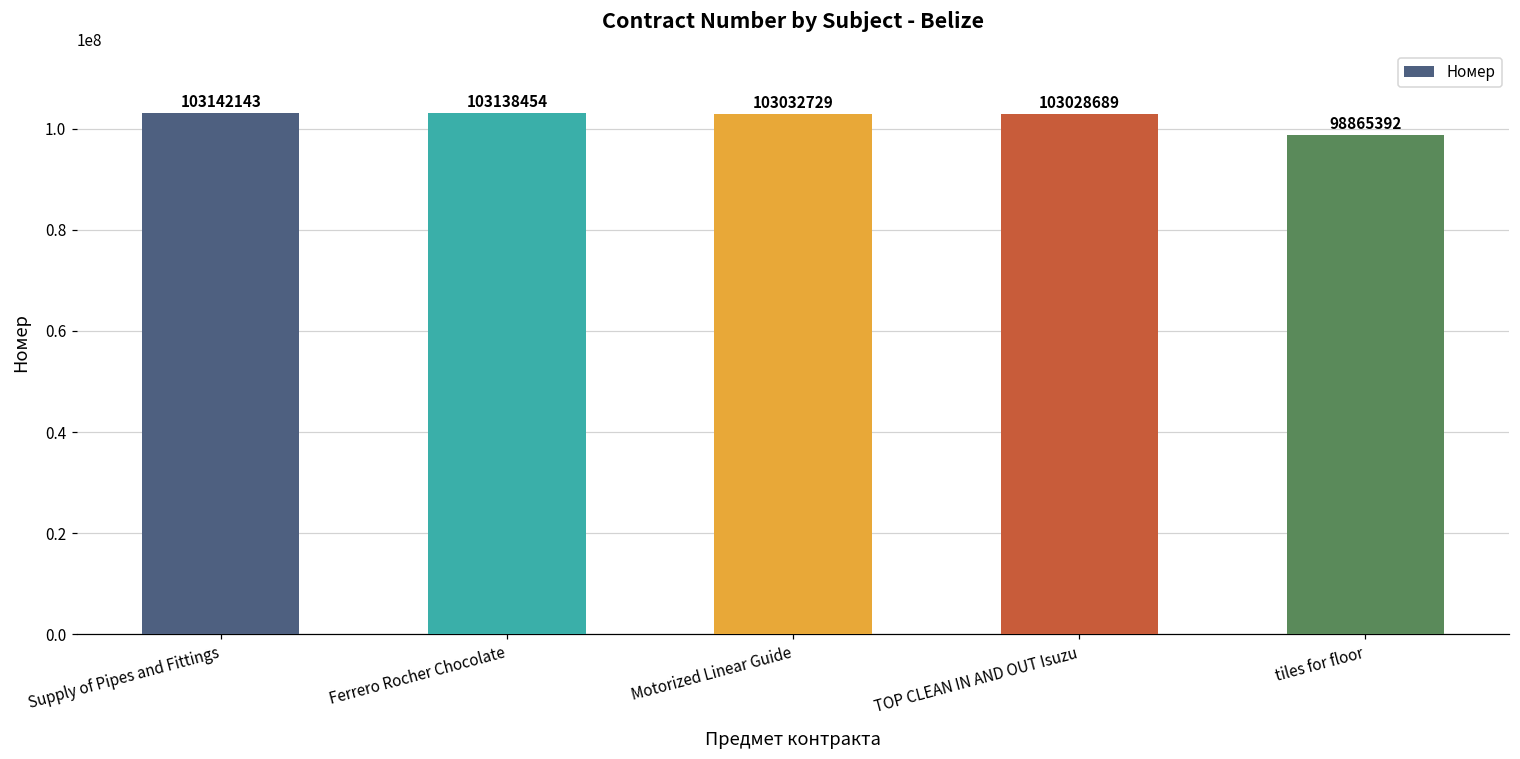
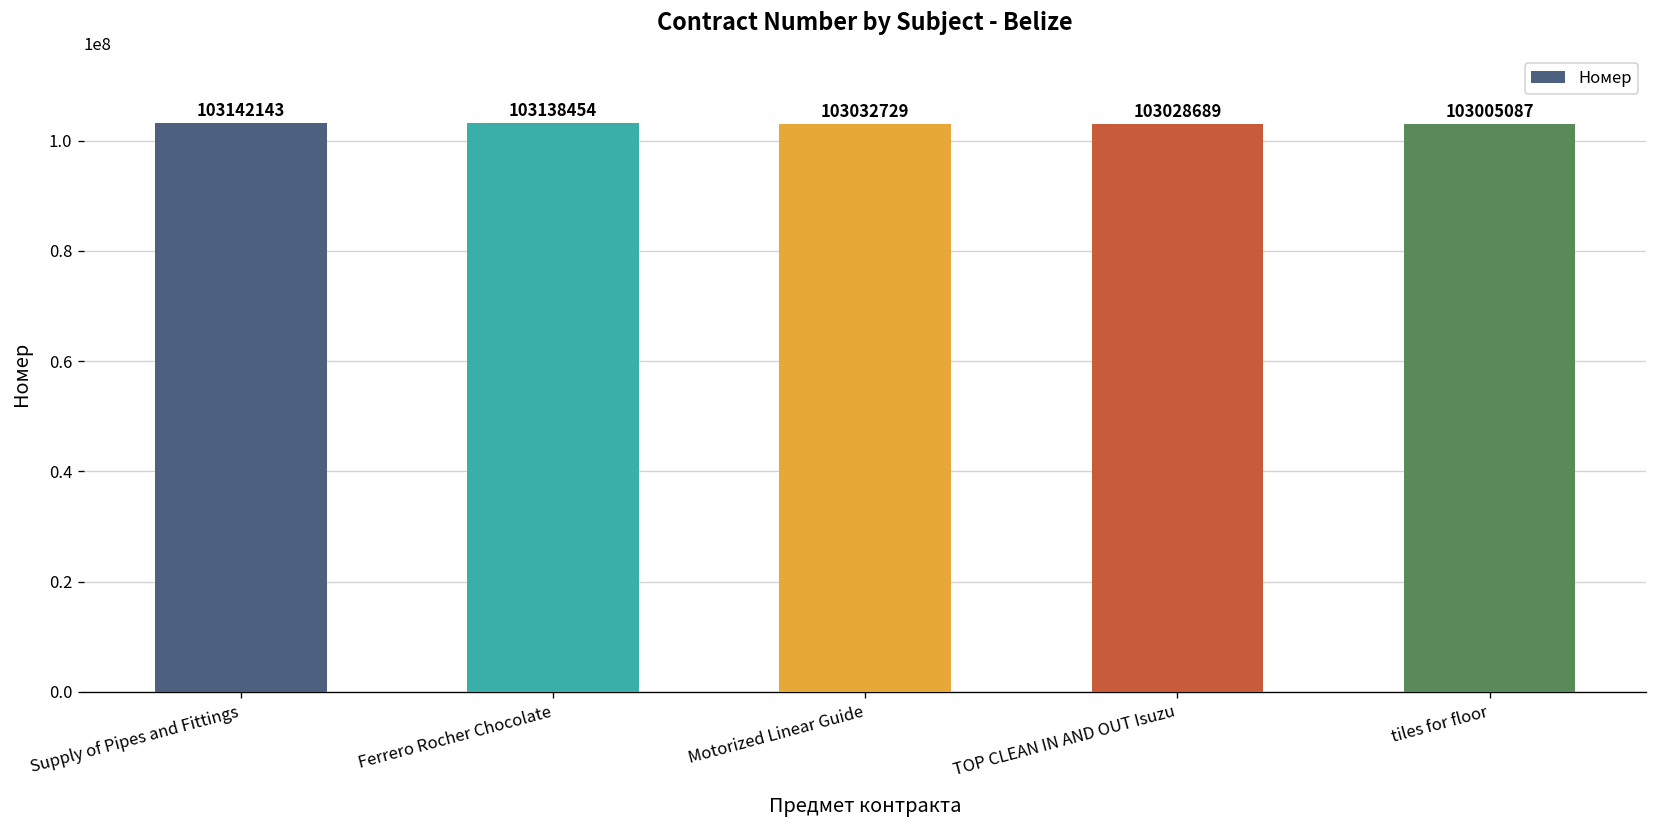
tiles for floor: 98865392 -> 103005087
